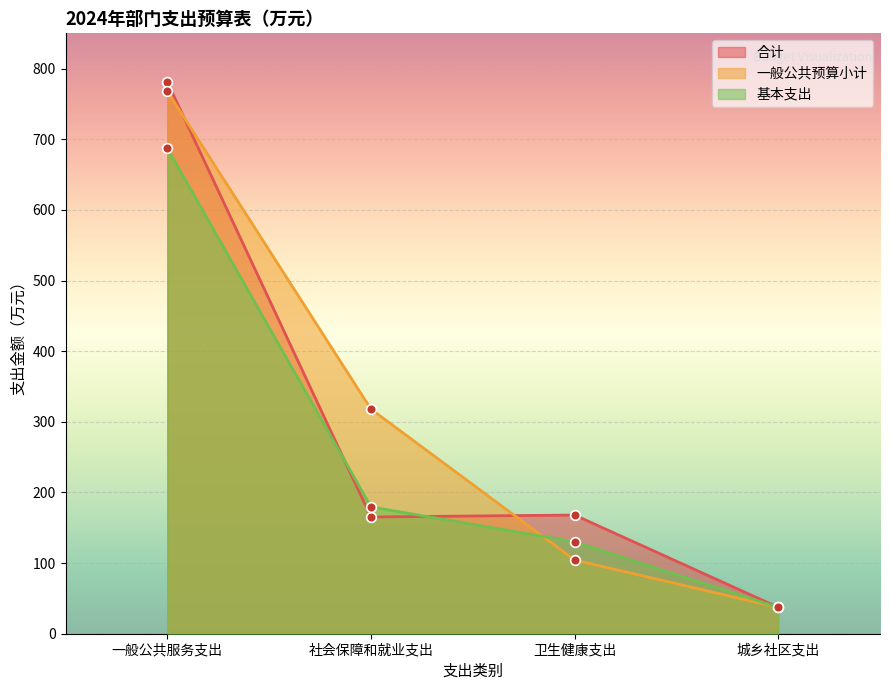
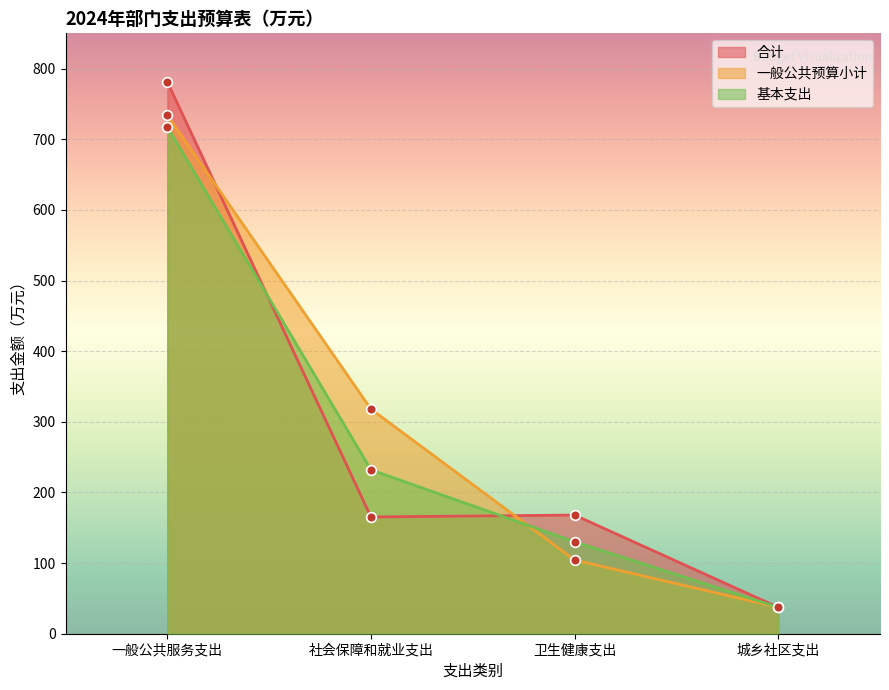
一般公共预算小计, 一般公共服务支出: 770 -> 730
基本支出, 一般公共服务支出: 690 -> 720
基本支出, 社会保障和就业支出: 180 -> 230
